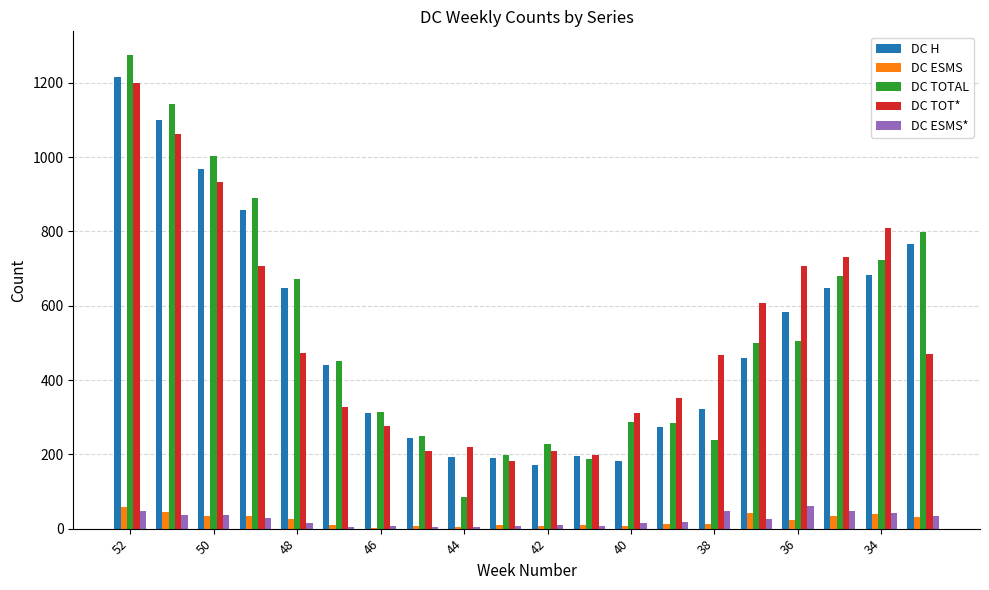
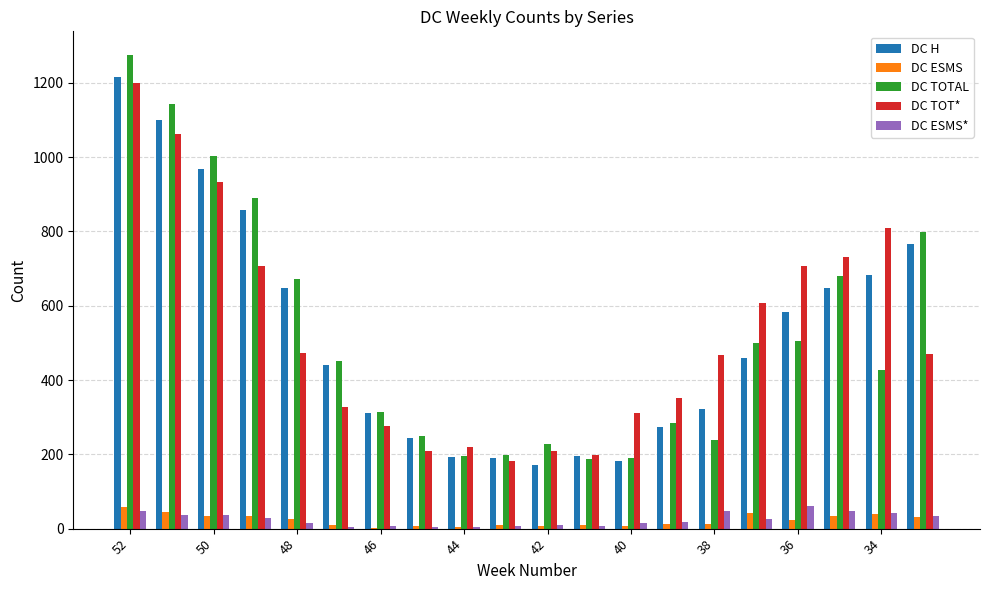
DC TOTAL, 44: 80 -> 200
DC TOTAL, 40: 290 -> 190
DC TOTAL, 34: 720 -> 430
